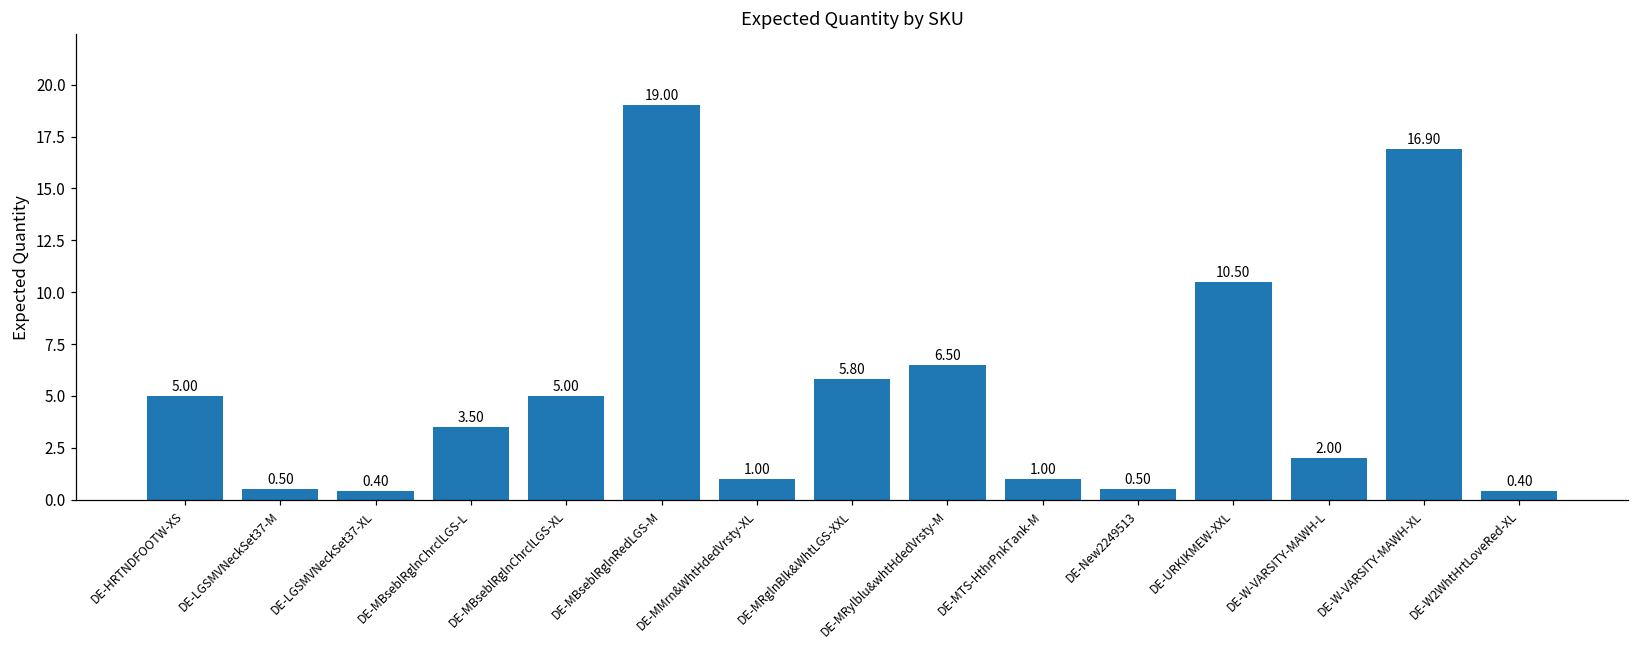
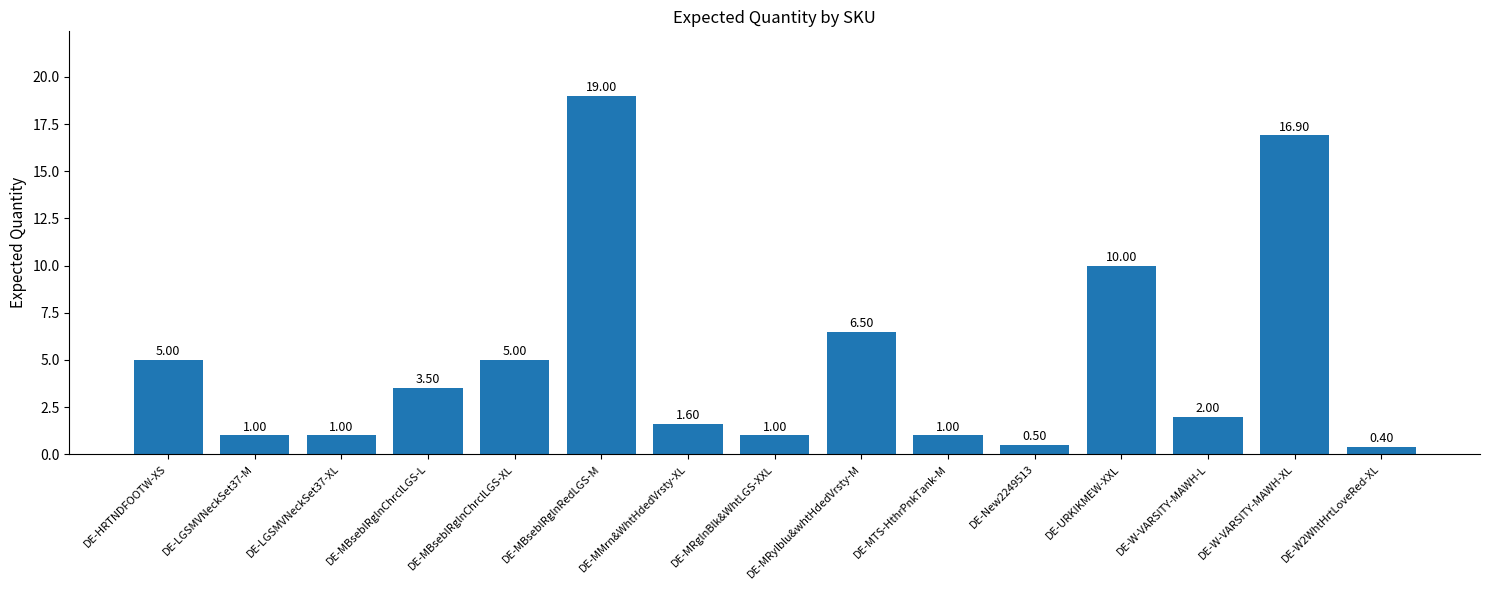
DE-LGSMVNeckSet37-M: 0.50 -> 1.00
DE-LGSMVNeckSet37-XL: 0.40 -> 1.00
DE-MMrn&WhtHdedVrsty-XL: 1.00 -> 1.60
DE-MRglnBlk&WhtLGS-XXL: 5.80 -> 1.00
DE-URKIKMEW-XXL: 10.50 -> 10.00
